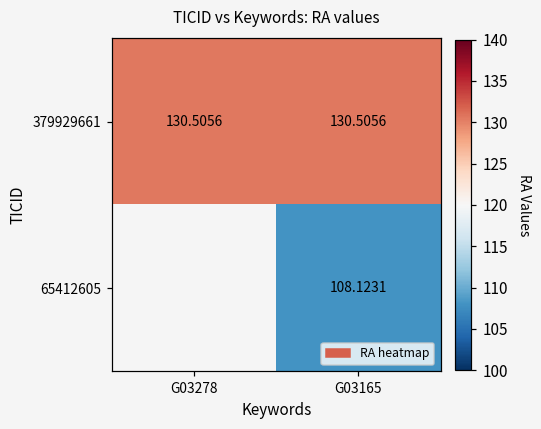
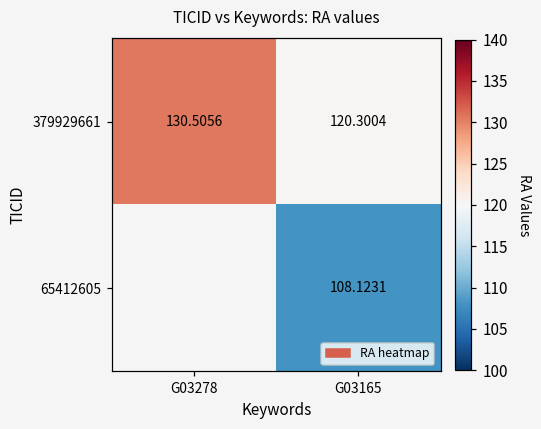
379929661, G03165: 130.5056 -> 120.3004
